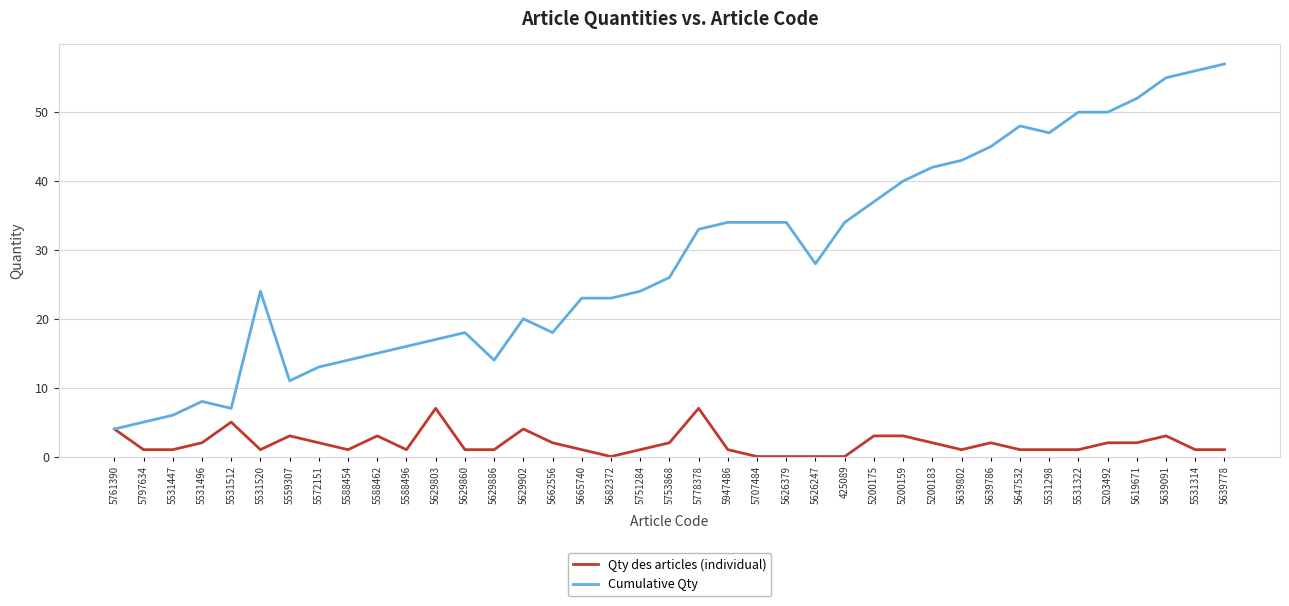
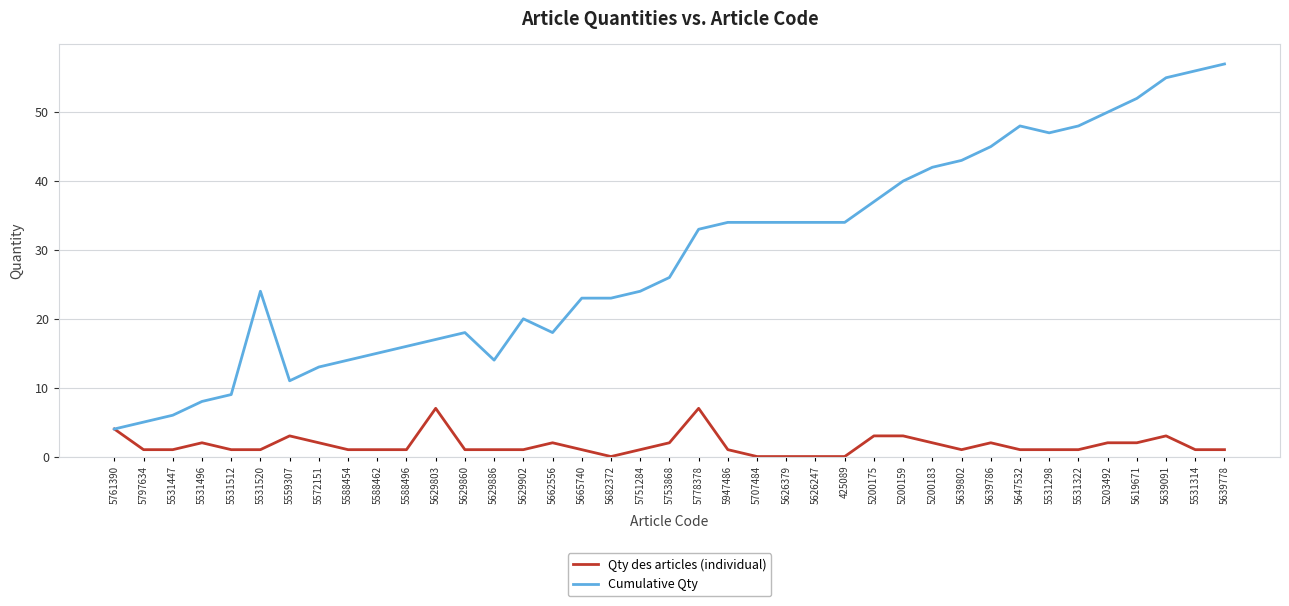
Qty des articles (individual), 5531512: 5 -> 1
Cumulative Qty, 5531512: 7 -> 9
Qty des articles (individual), 5588462: 3 -> 1
Qty des articles (individual), 5629902: 4 -> 1
Cumulative Qty, 5626247: 28 -> 34
Cumulative Qty, 5531322: 50 -> 48
